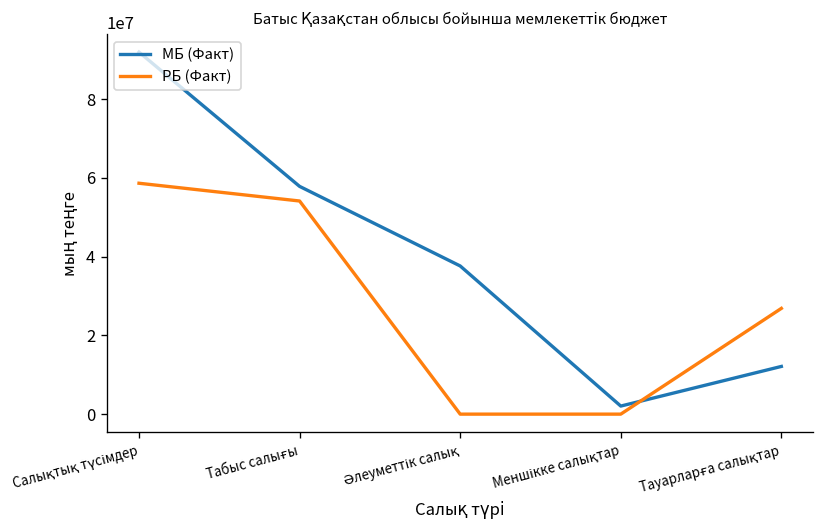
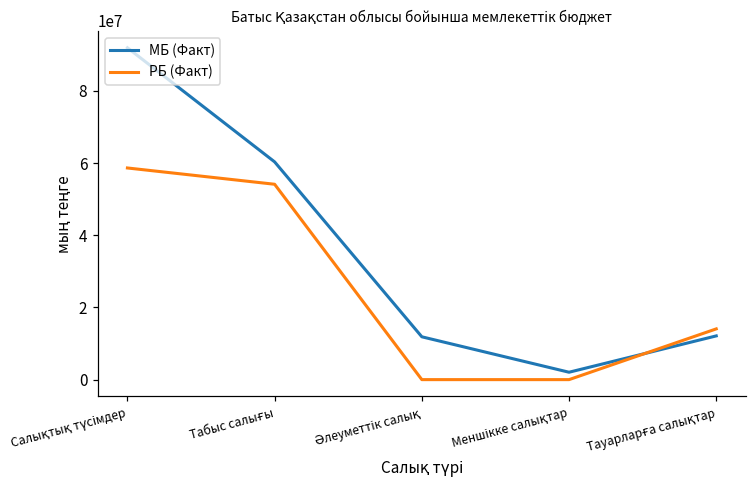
МБ (Факт), Табыс салығы: 58000000 -> 60000000
МБ (Факт), Әлеуметтік салық: 38000000 -> 12000000
РБ (Факт), Тауарларға салықтар: 27000000 -> 14000000
